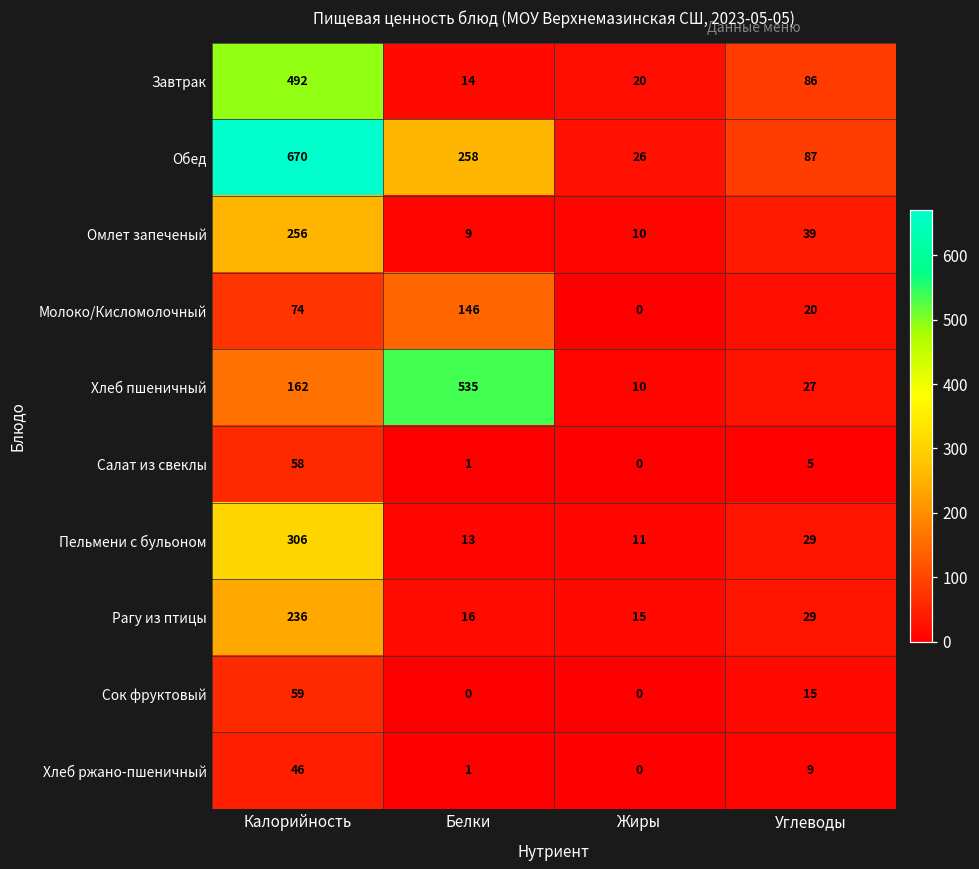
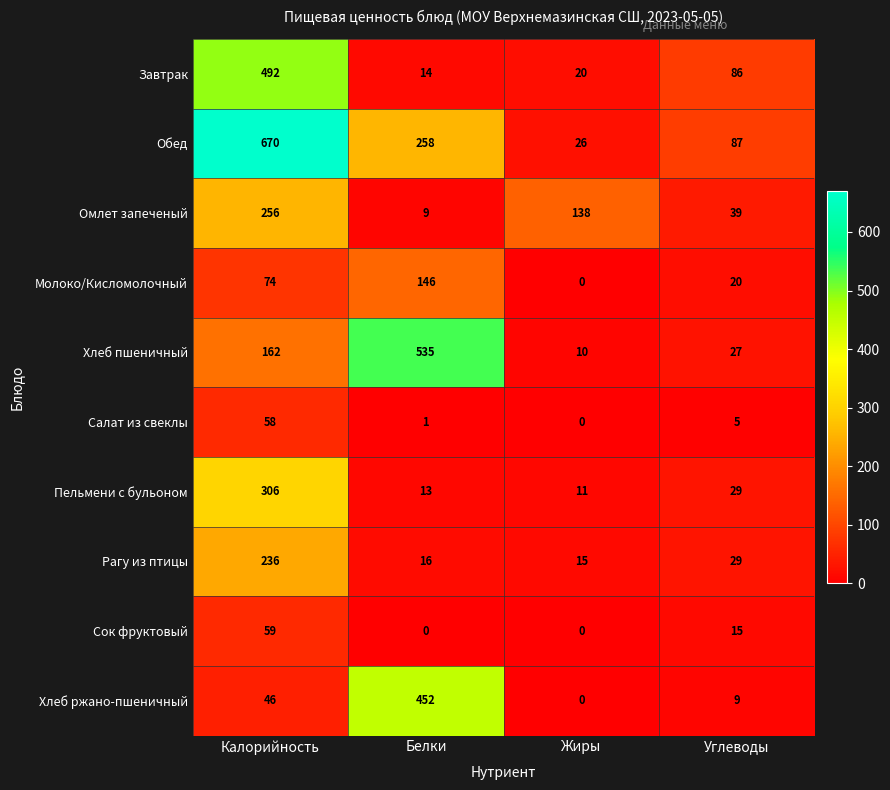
Омлет запеченый, Жиры: 10 -> 138
Хлеб ржано-пшеничный, Белки: 1 -> 452
